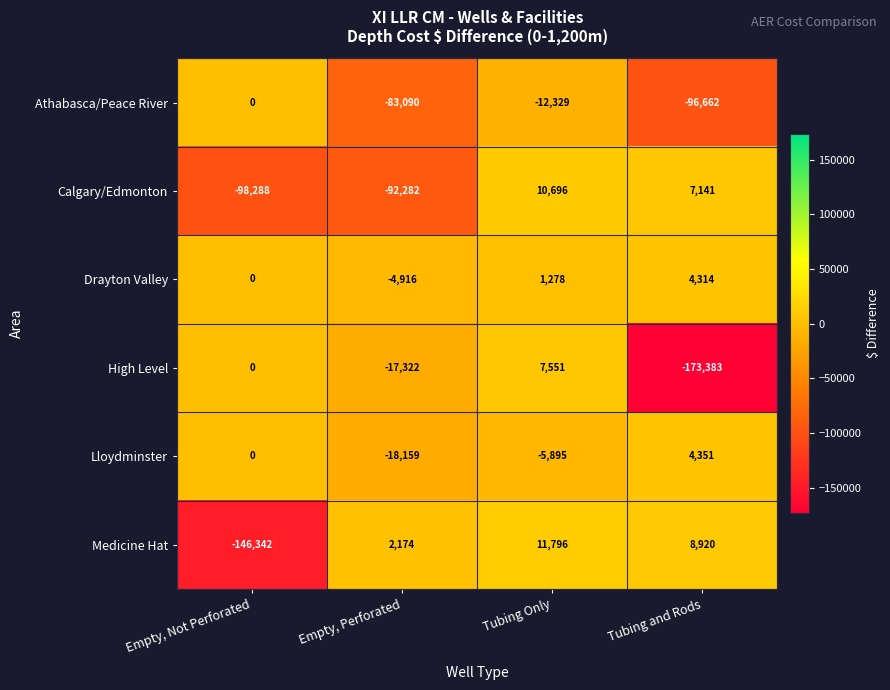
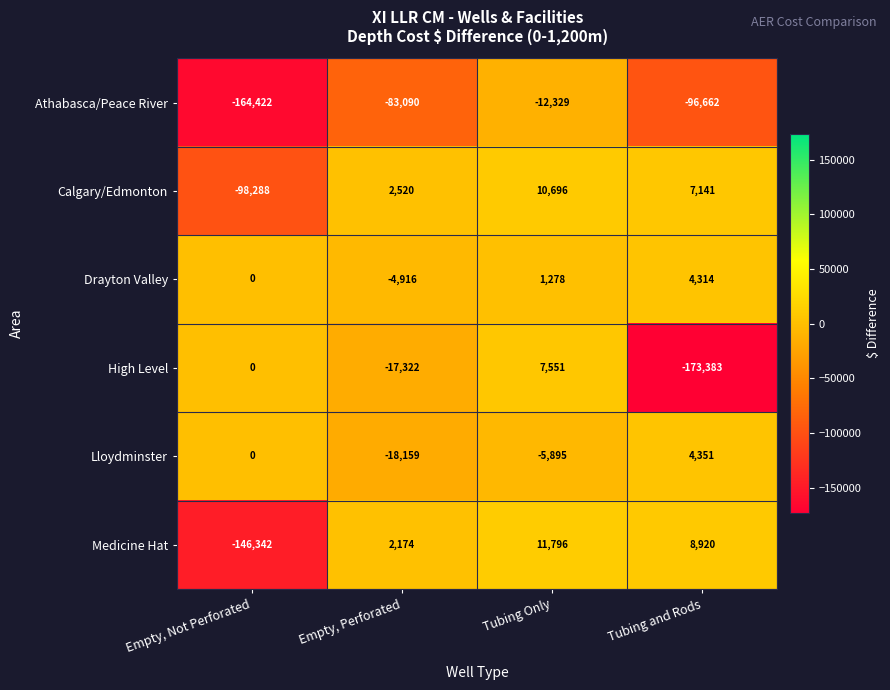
Athabasca/Peace River, Empty, Not Perforated: 0 -> -164,422
Calgary/Edmonton, Empty, Perforated: -92,282 -> 2,520
